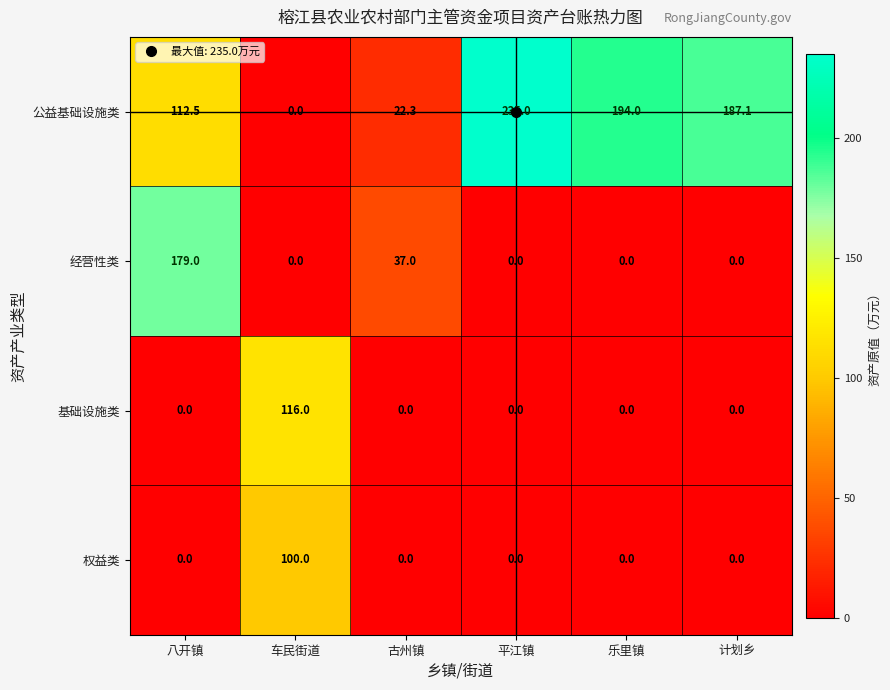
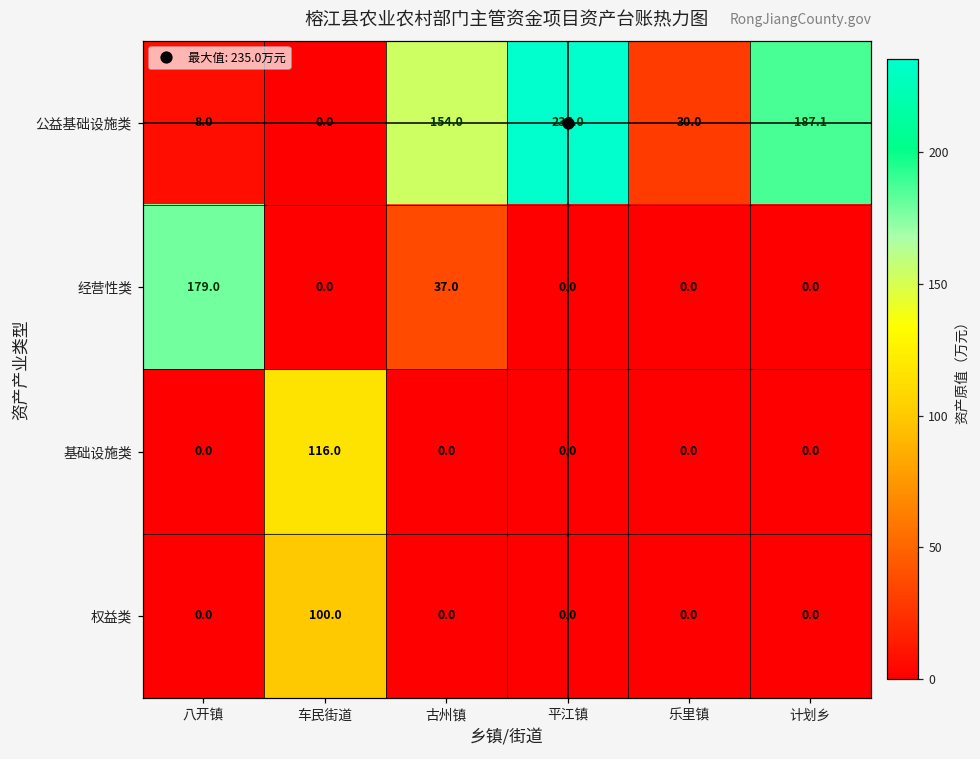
公益基础设施类, 八开镇: 112.5 -> 8.0
公益基础设施类, 古州镇: 22.3 -> 154.0
公益基础设施类, 乐里镇: 194.0 -> 30.0
